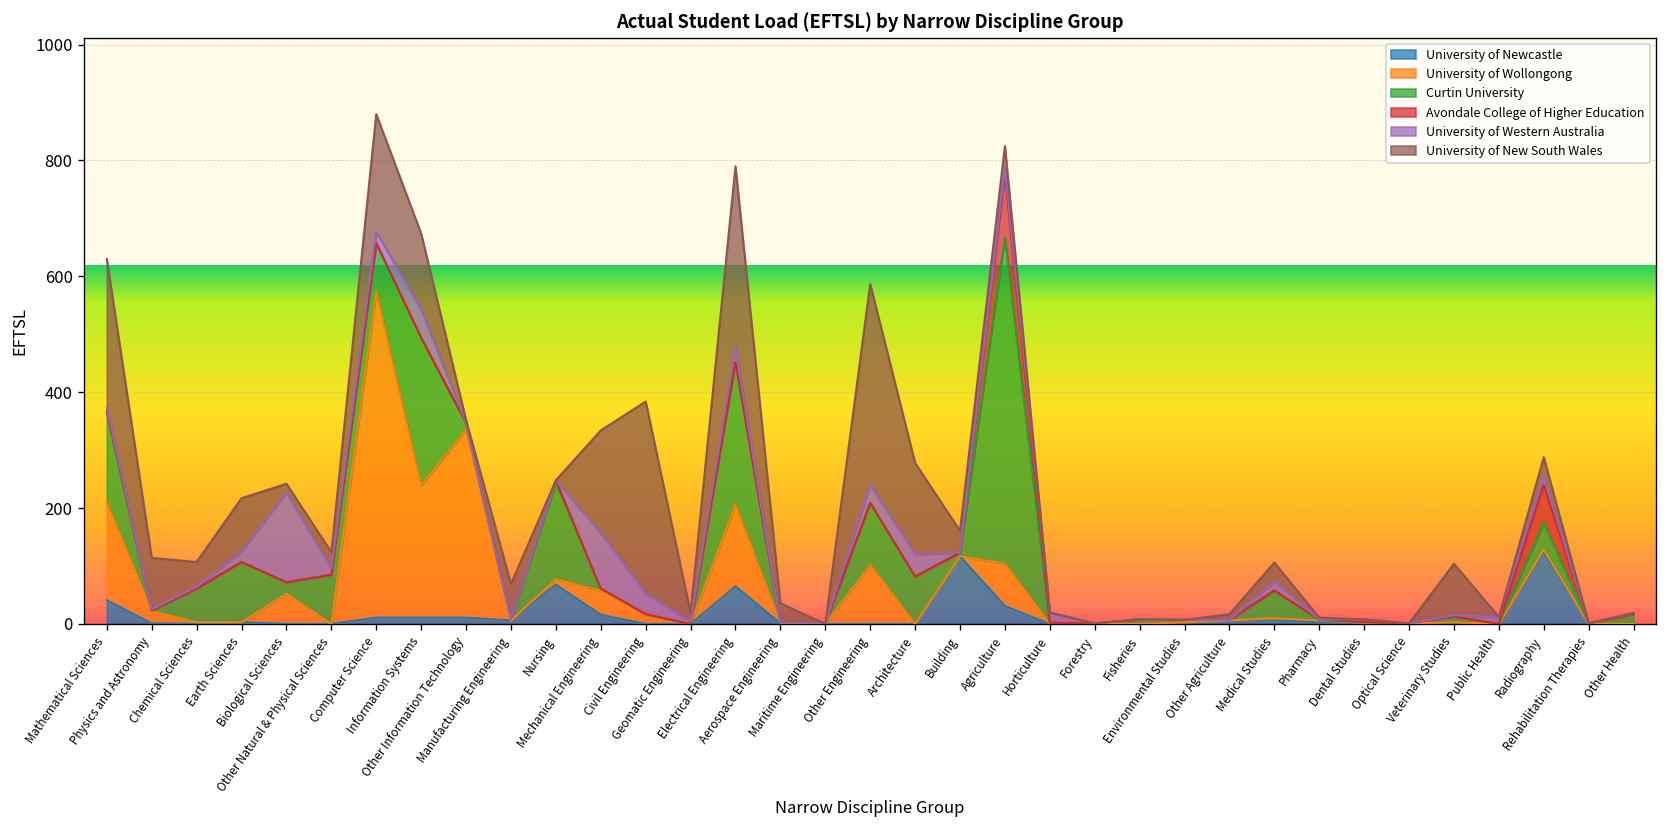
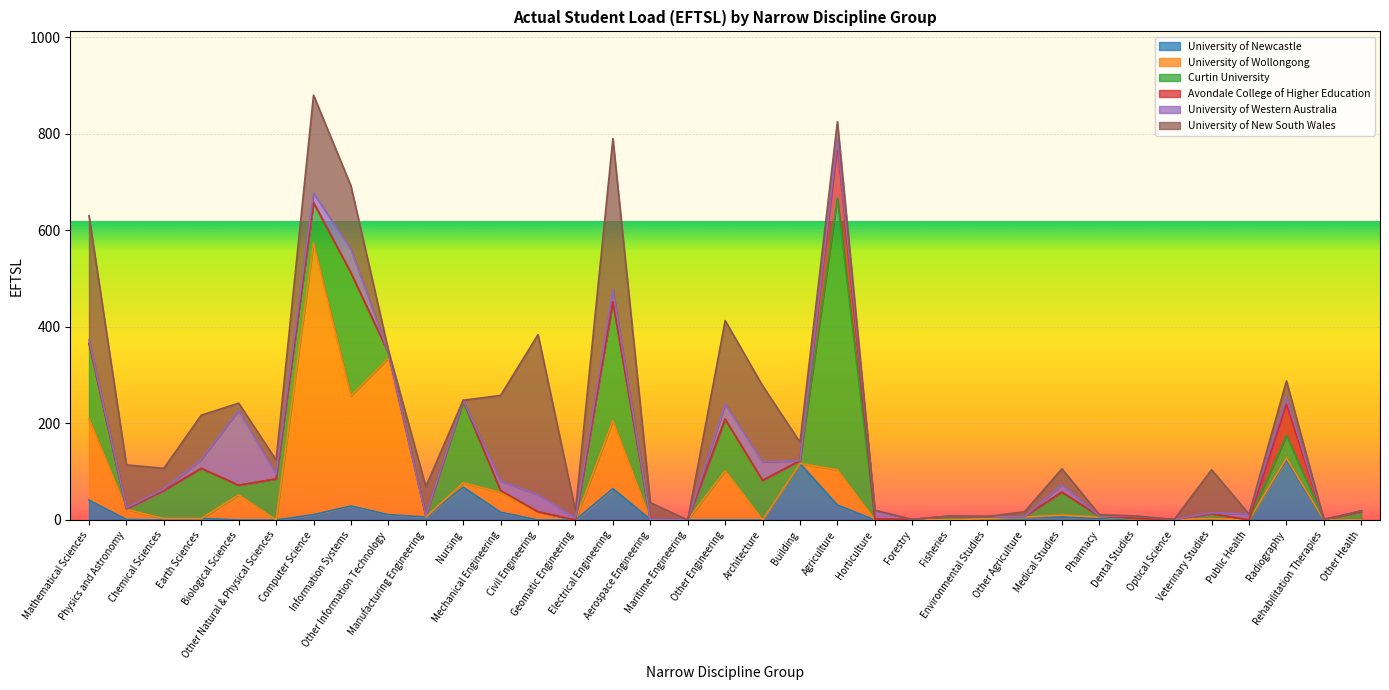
University of Newcastle, Information Systems: 10 -> 30
University of Western Australia, Mechanical Engineering: 100 -> 20
University of New South Wales, Other Engineering: 350 -> 170
